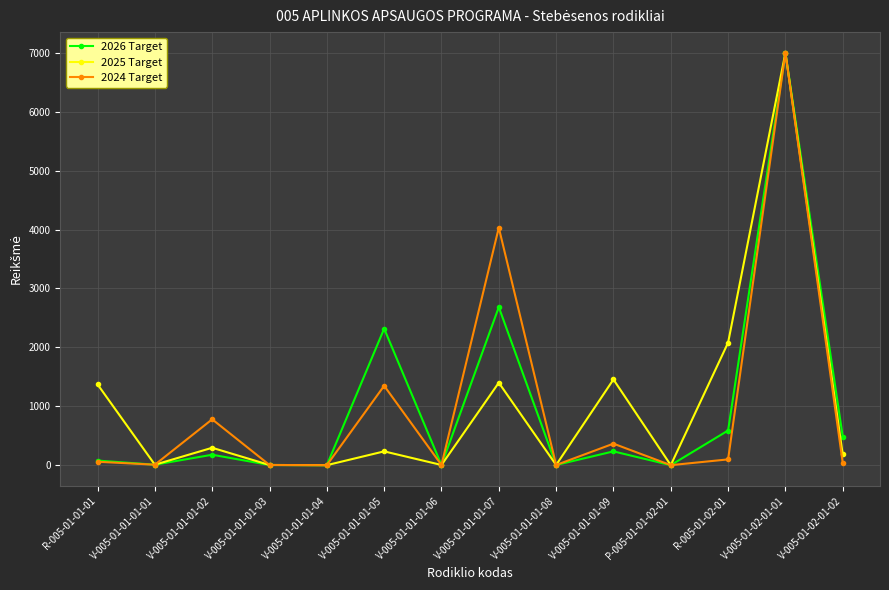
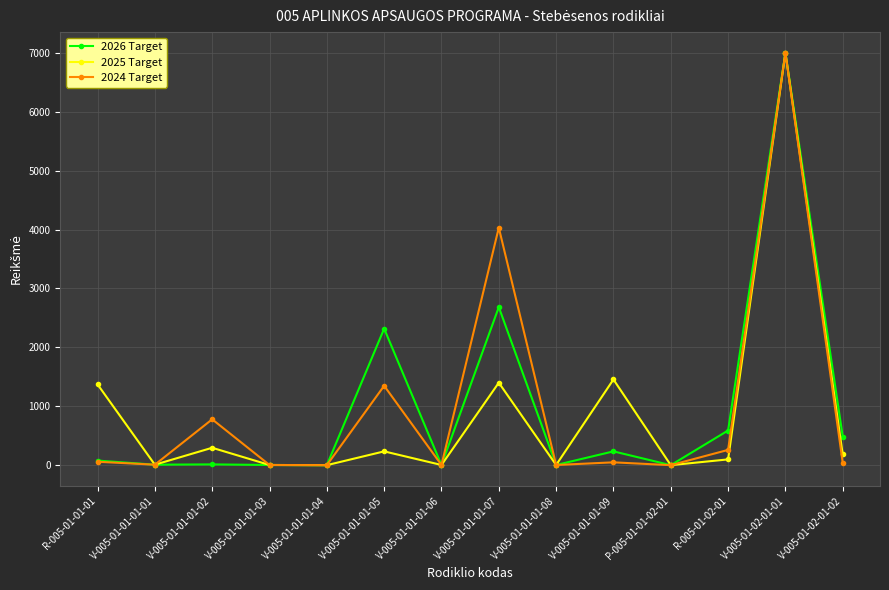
2026 Target, V-005-01-01-01-02: 200 -> 0
2024 Target, V-005-01-01-01-09: 400 -> 100
2025 Target, R-005-01-02-01: 2100 -> 100
2024 Target, R-005-01-02-01: 100 -> 300
